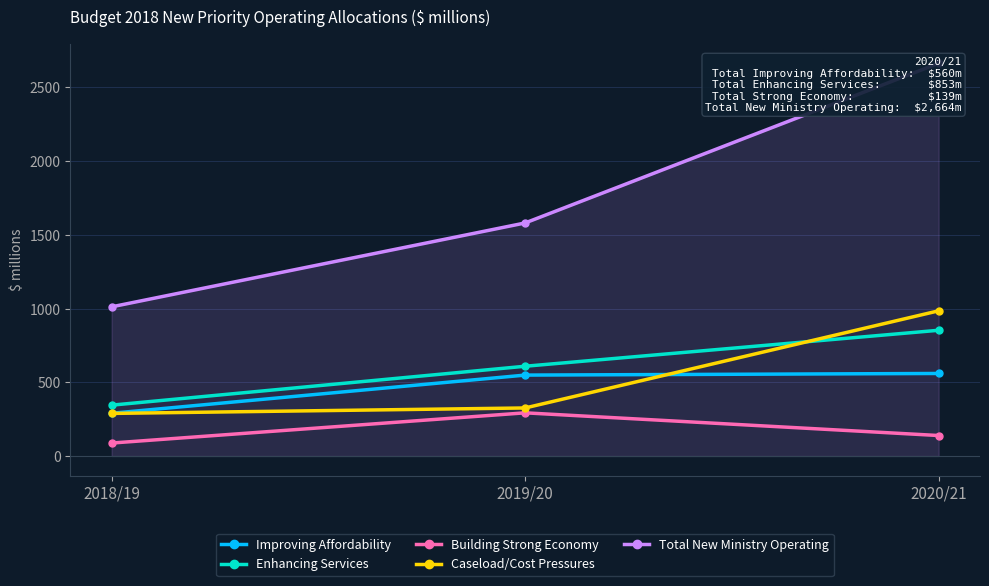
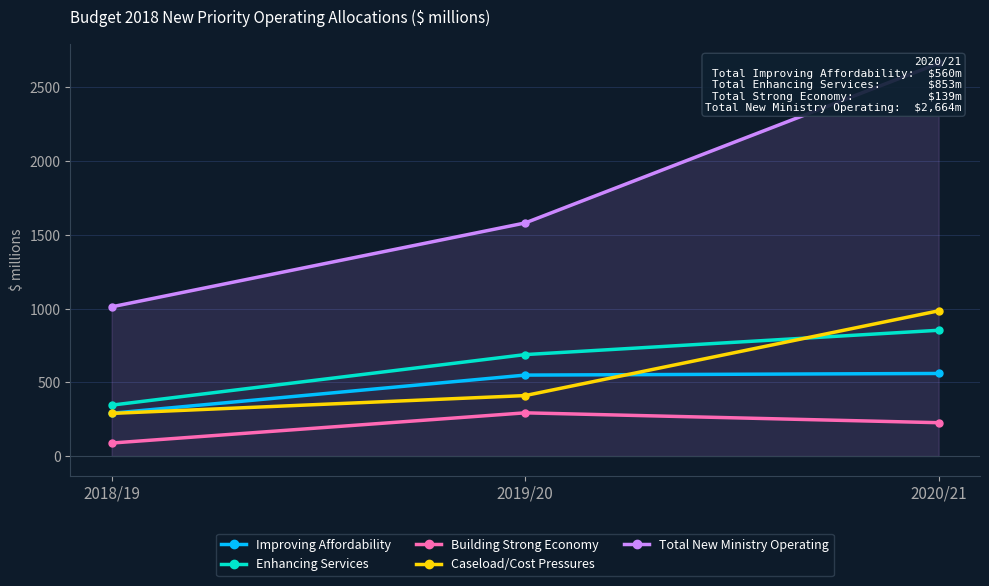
Enhancing Services, 2019/20: 610 -> 690
Caseload/Cost Pressures, 2019/20: 330 -> 410
Building Strong Economy, 2020/21: 140 -> 230
